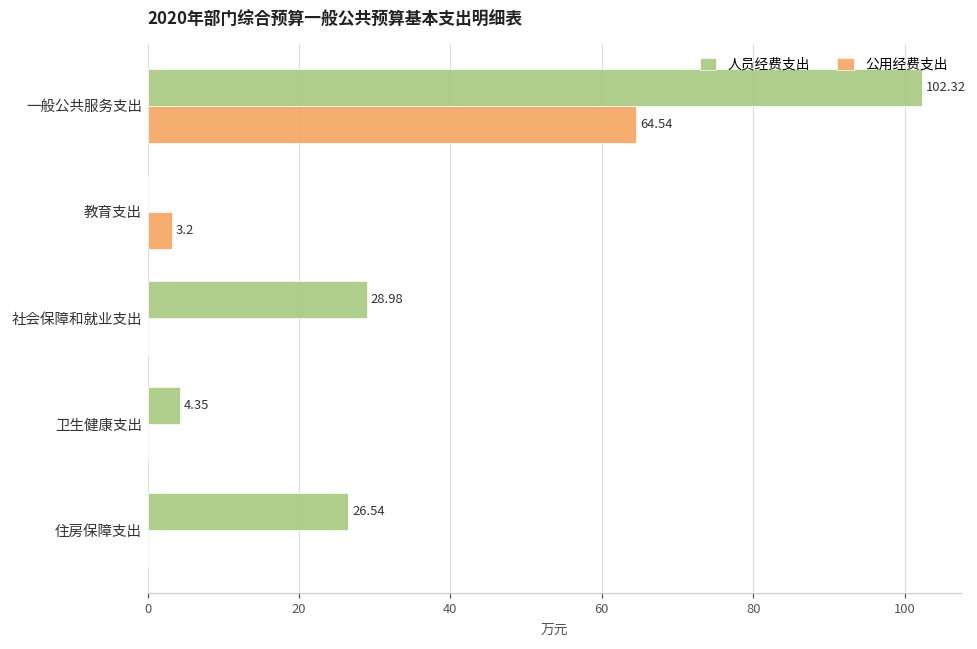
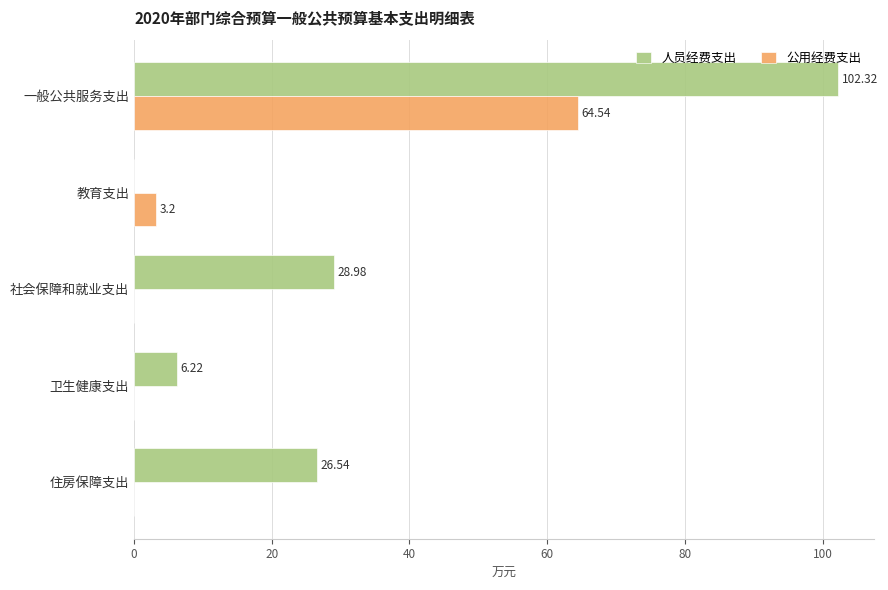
人员经费支出, 卫生健康支出: 4.35 -> 6.22
